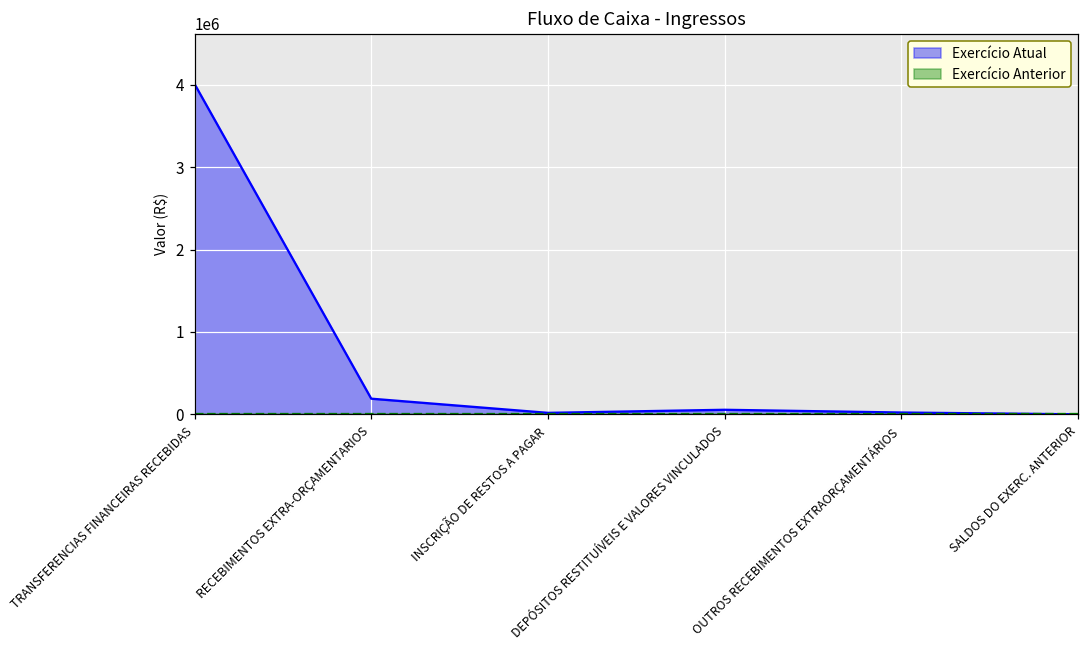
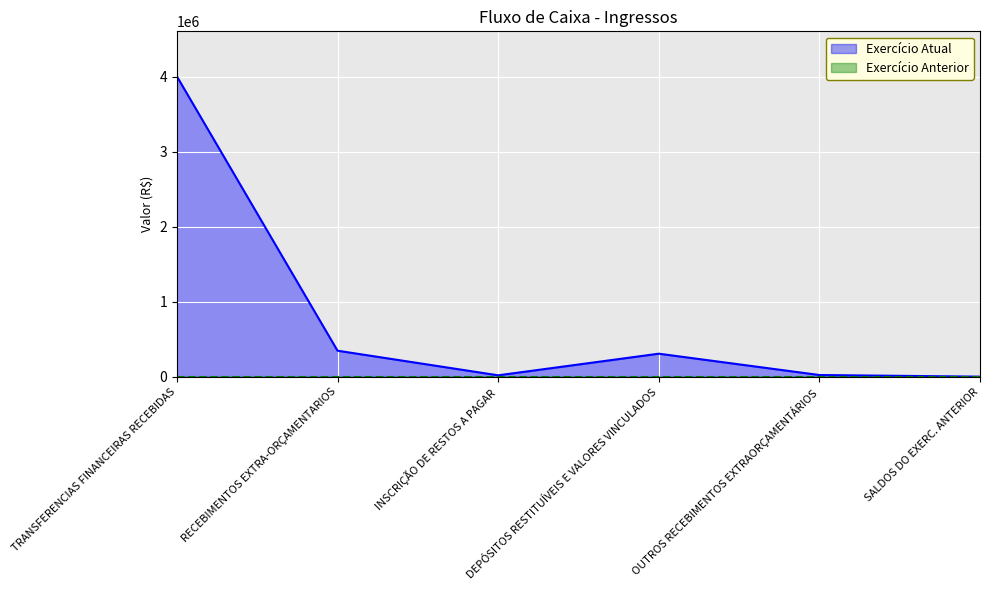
Exercício Atual, RECEBIMENTOS EXTRA-ORÇAMENTARIOS: 200000 -> 300000
Exercício Atual, DEPÓSITOS RESTITUÍVEIS E VALORES VINCULADOS: 100000 -> 300000
